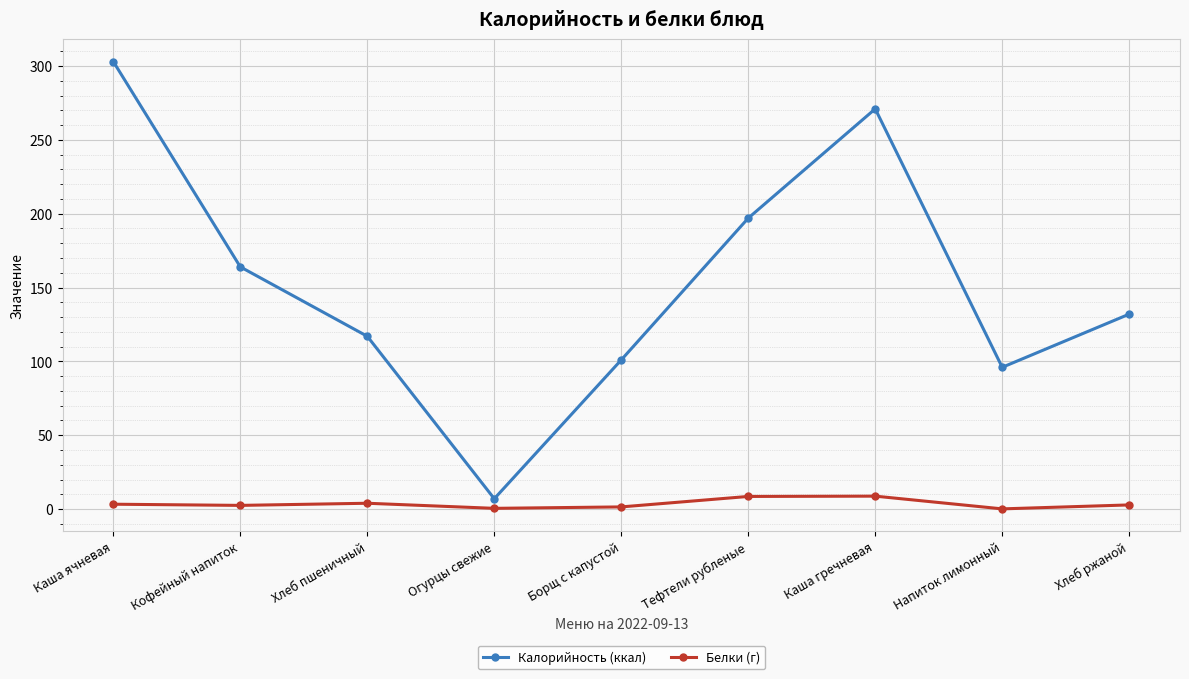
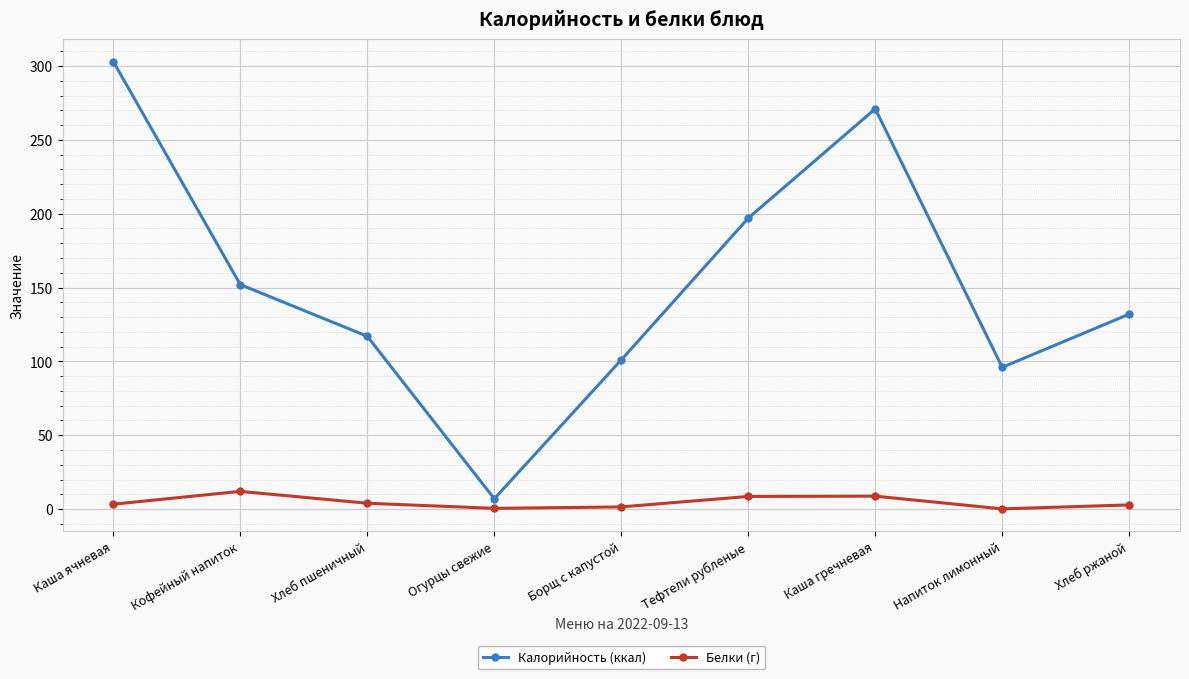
Калорийность (ккал), Кофейный напиток: 164 -> 152
Белки (г), Кофейный напиток: 3 -> 12
